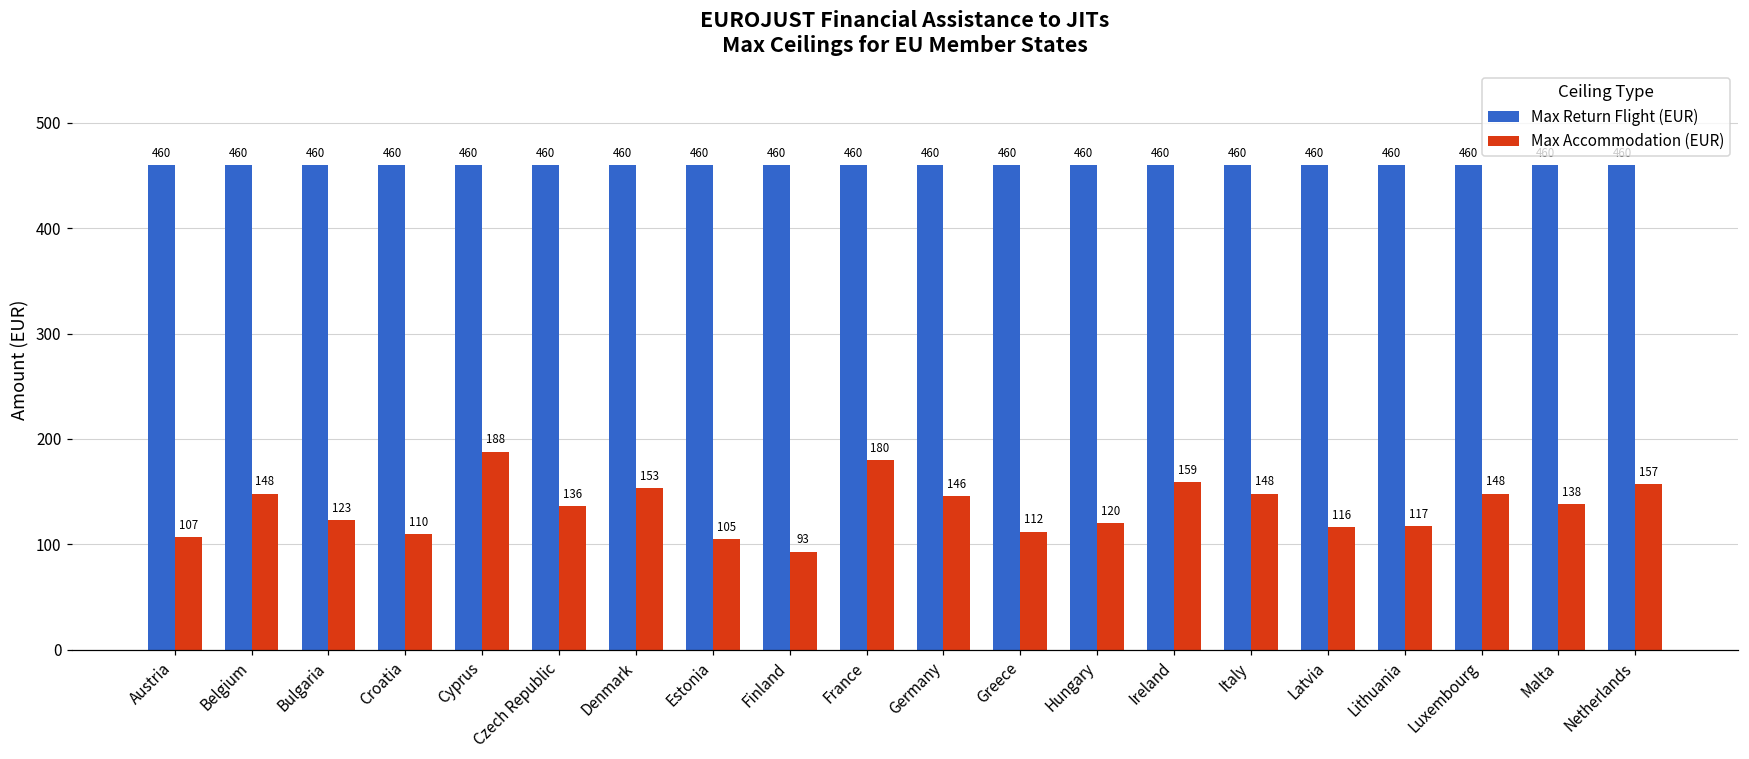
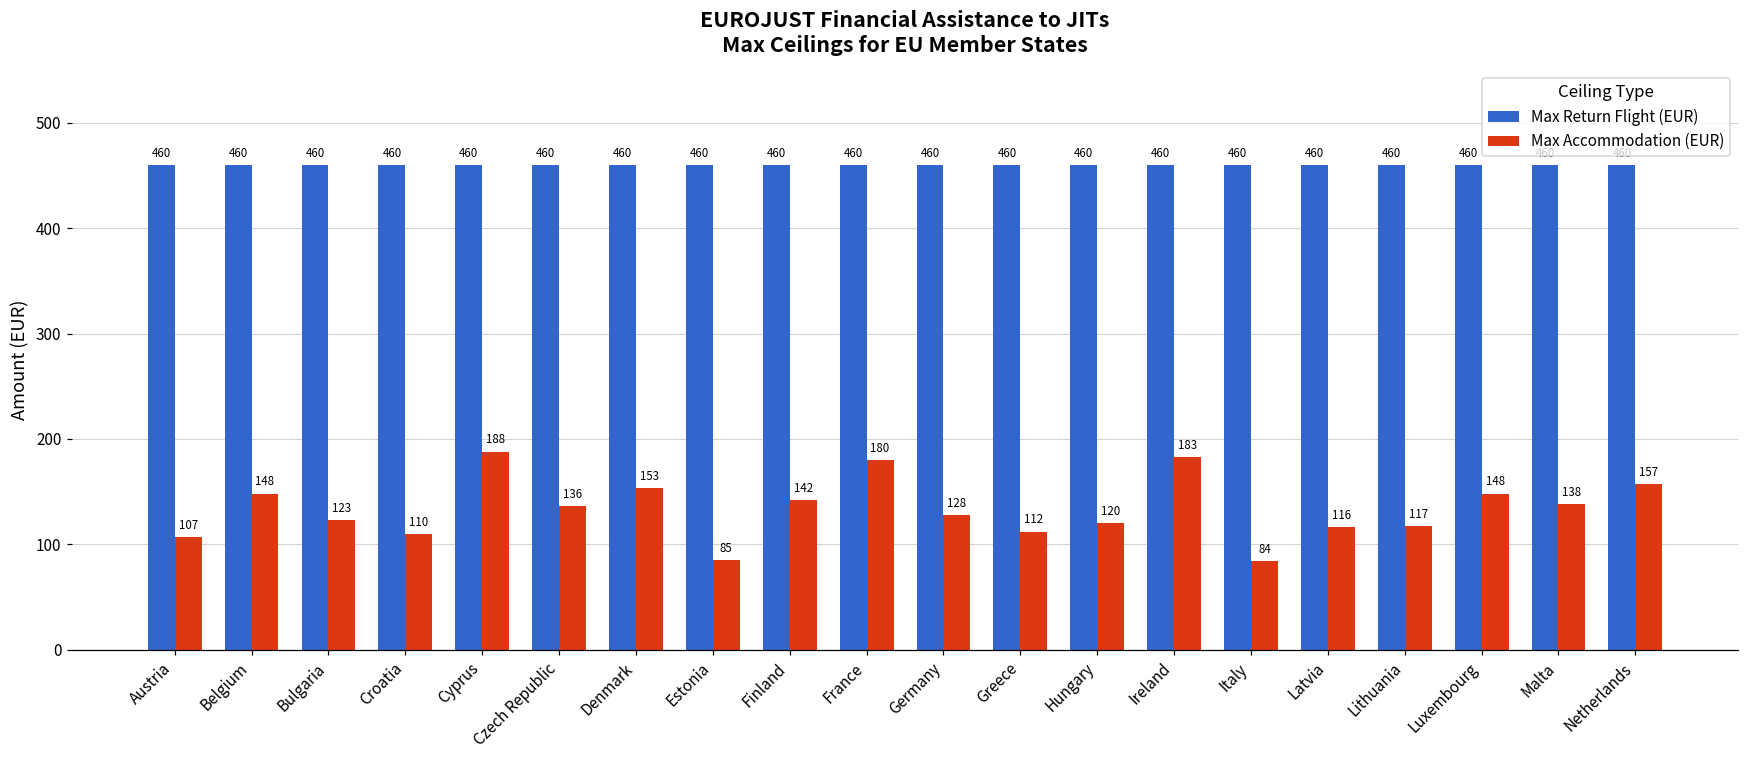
Max Accommodation (EUR), Estonia: 105 -> 85
Max Accommodation (EUR), Finland: 93 -> 142
Max Accommodation (EUR), Germany: 146 -> 128
Max Accommodation (EUR), Ireland: 159 -> 183
Max Accommodation (EUR), Italy: 148 -> 84
